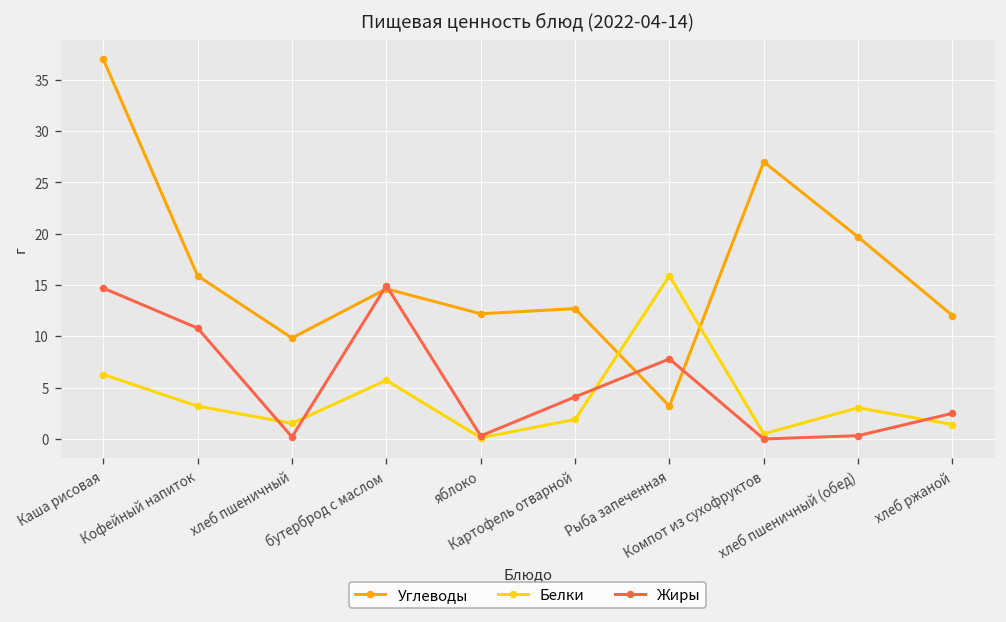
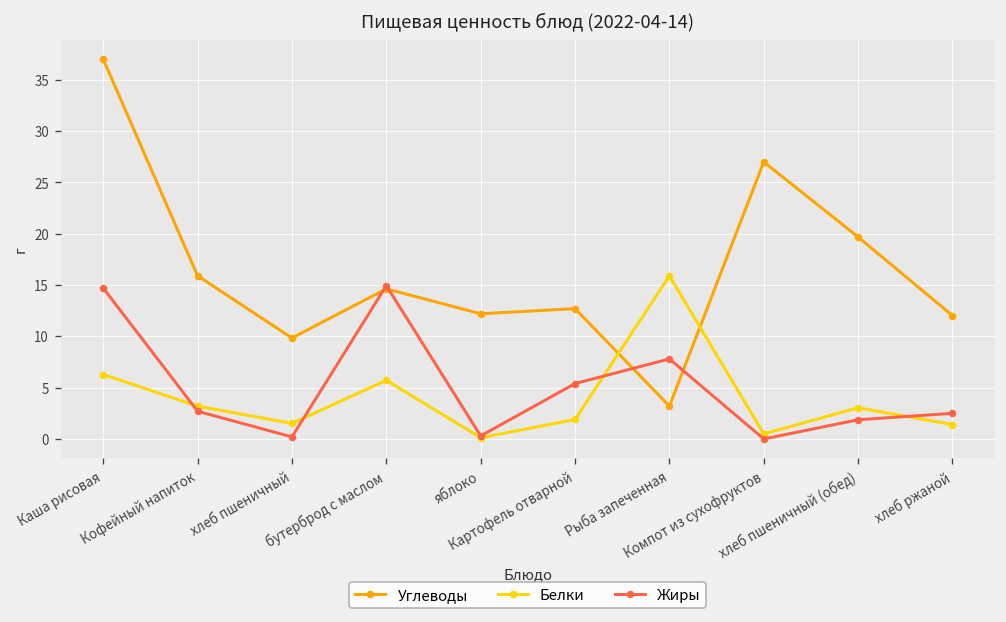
Жиры, Кофейный напиток: 11 -> 3
Жиры, Картофель отварной: 4 -> 5
Жиры, хлеб пшеничный (обед): 0 -> 2
